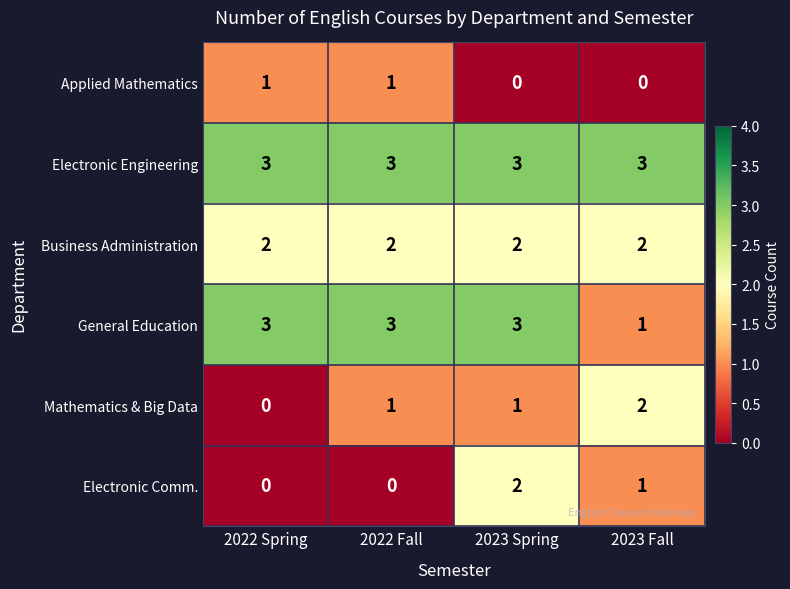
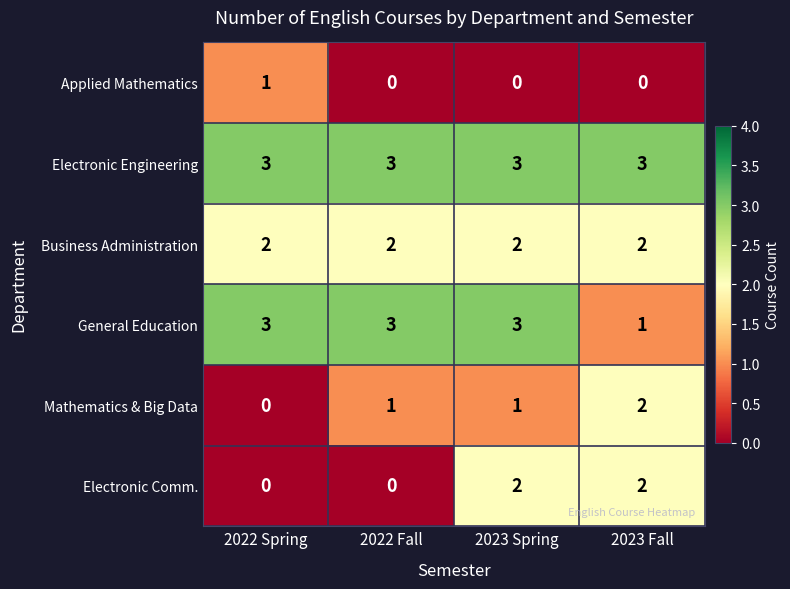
Applied Mathematics, 2022 Fall: 1 -> 0
Electronic Comm., 2023 Fall: 1 -> 2
